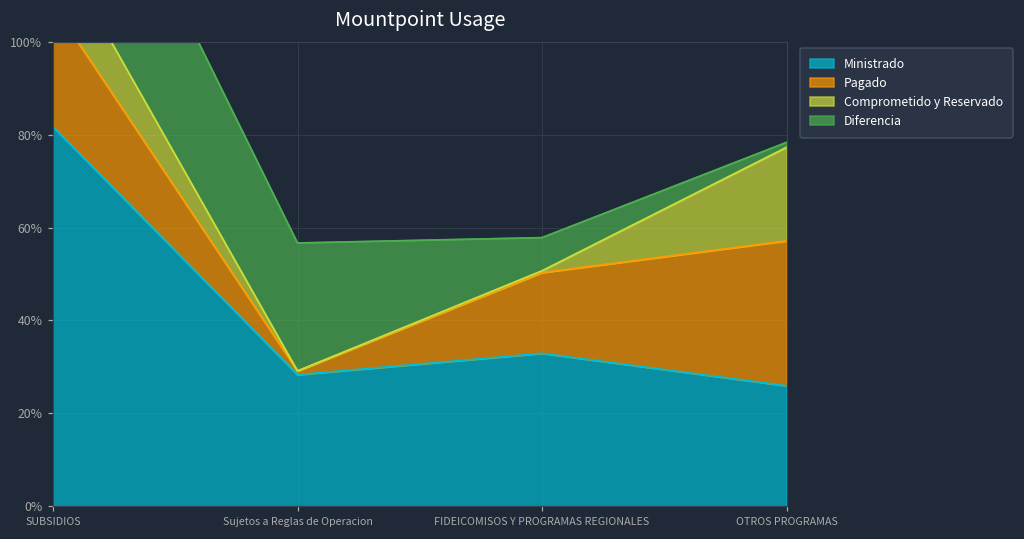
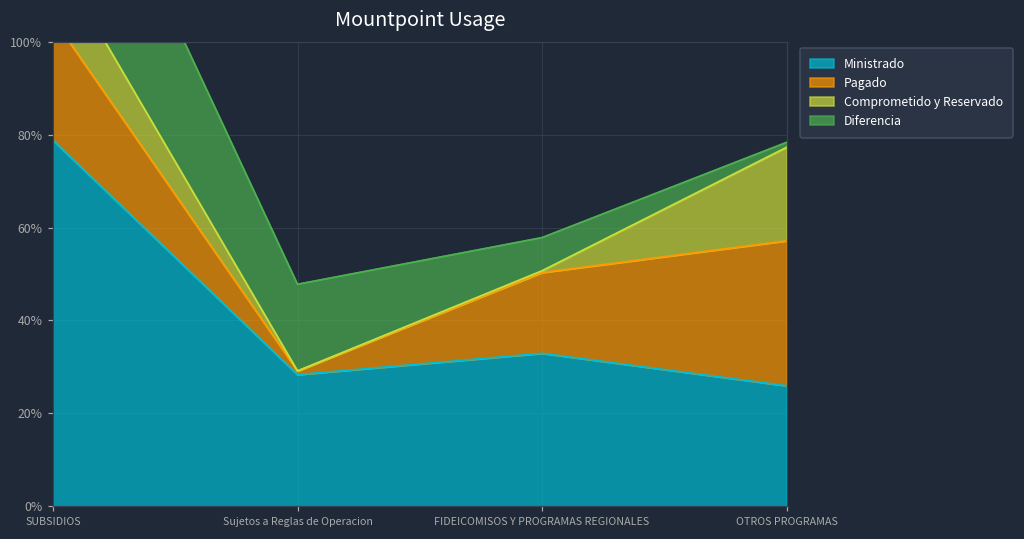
Ministrado, SUBSIDIOS: 82% -> 79%
Diferencia, Sujetos a Reglas de Operacion: 28% -> 19%
